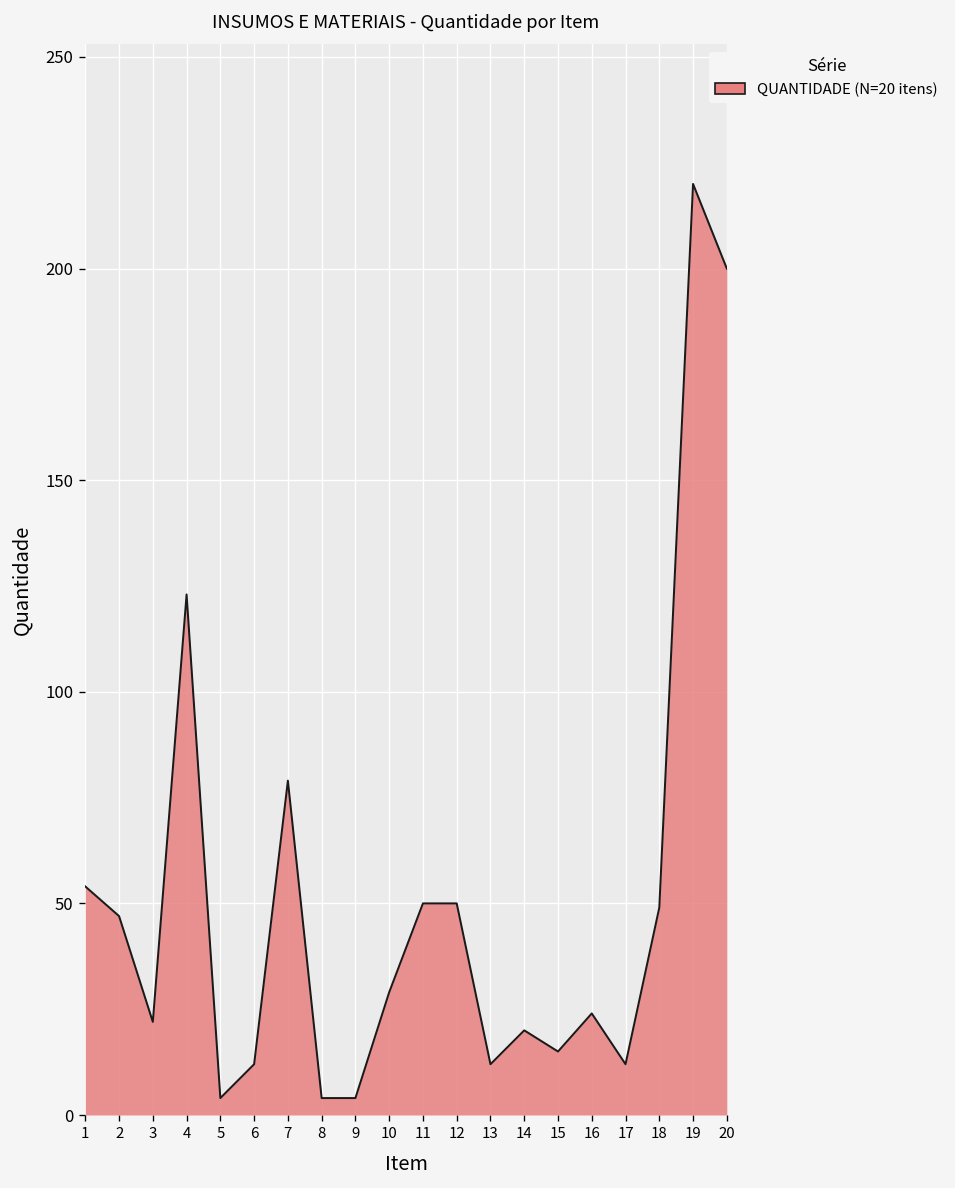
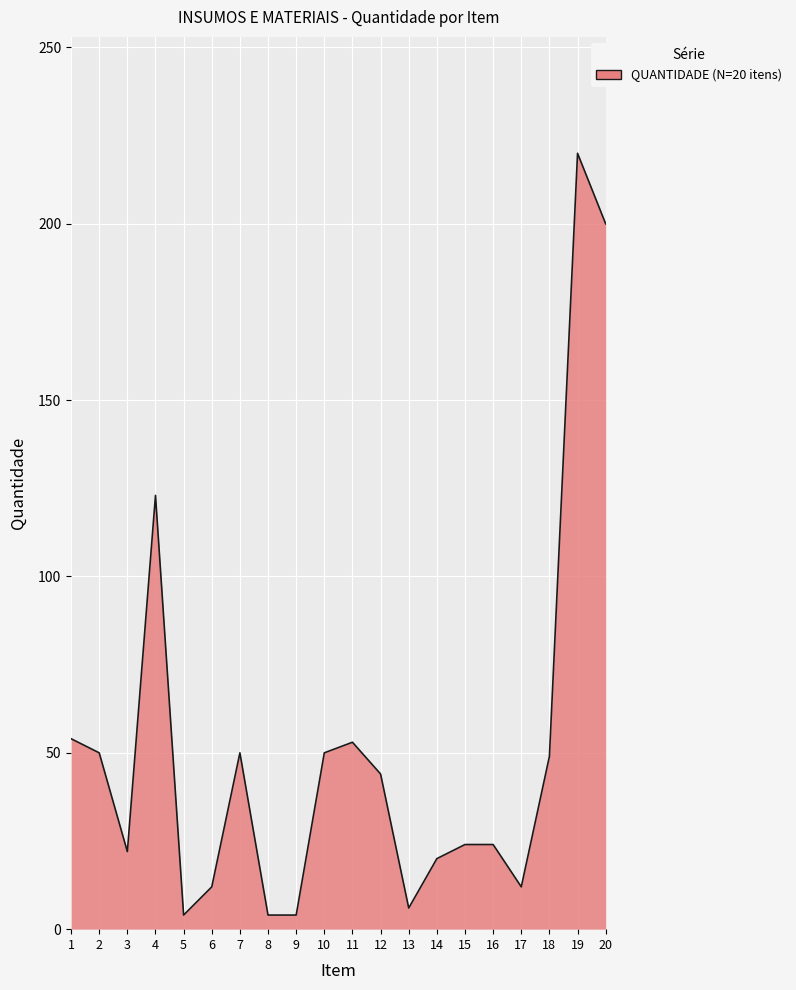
2: 47 -> 50
7: 79 -> 50
10: 29 -> 50
11: 50 -> 53
12: 50 -> 44
13: 12 -> 6
15: 15 -> 24
